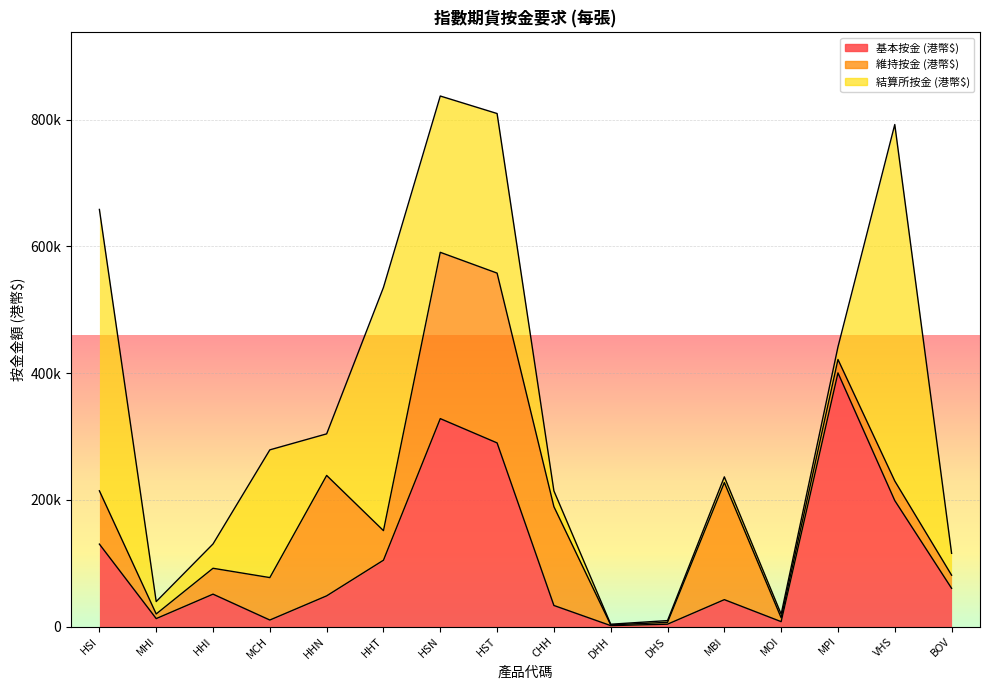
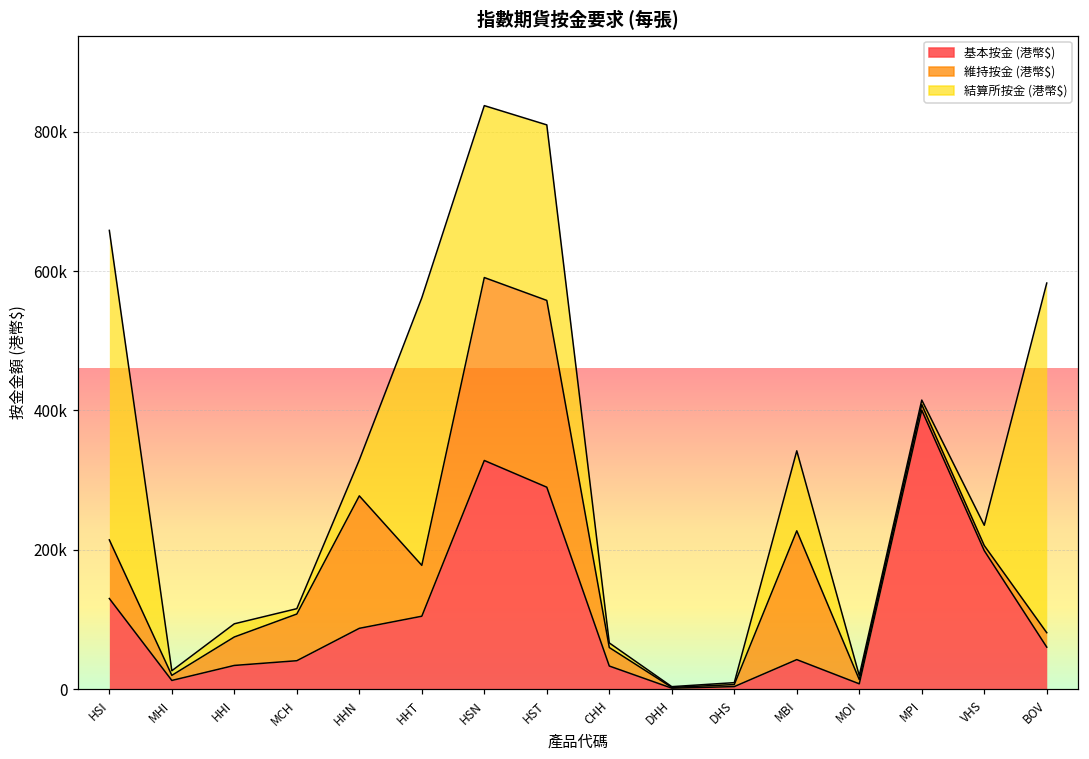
結算所按金 (港幣$), MHI: 20000 -> 10000
基本按金 (港幣$), HHI: 50000 -> 30000
結算所按金 (港幣$), HHI: 40000 -> 20000
基本按金 (港幣$), MCH: 10000 -> 40000
結算所按金 (港幣$), MCH: 200000 -> 10000
基本按金 (港幣$), HHN: 50000 -> 90000
結算所按金 (港幣$), HHN: 70000 -> 50000
維持按金 (港幣$), HHT: 50000 -> 70000
維持按金 (港幣$), CHH: 160000 -> 30000
結算所按金 (港幣$), CHH: 20000 -> 10000
結算所按金 (港幣$), MBI: 10000 -> 110000
維持按金 (港幣$), MPI: 20000 -> 10000
結算所按金 (港幣$), MPI: 20000 -> 10000
維持按金 (港幣$), VHS: 30000 -> 10000
結算所按金 (港幣$), VHS: 560000 -> 30000
結算所按金 (港幣$), BOV: 30000 -> 500000
